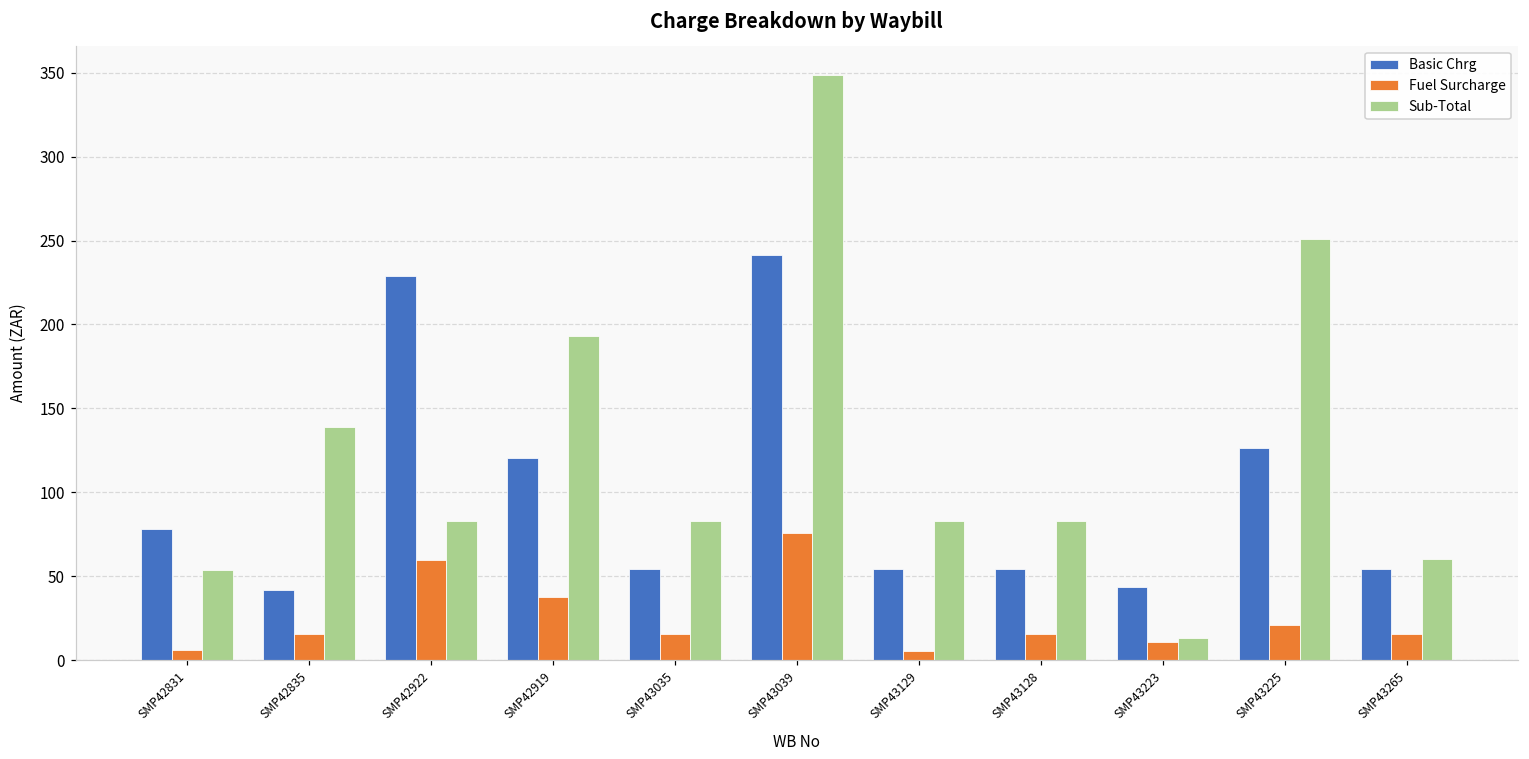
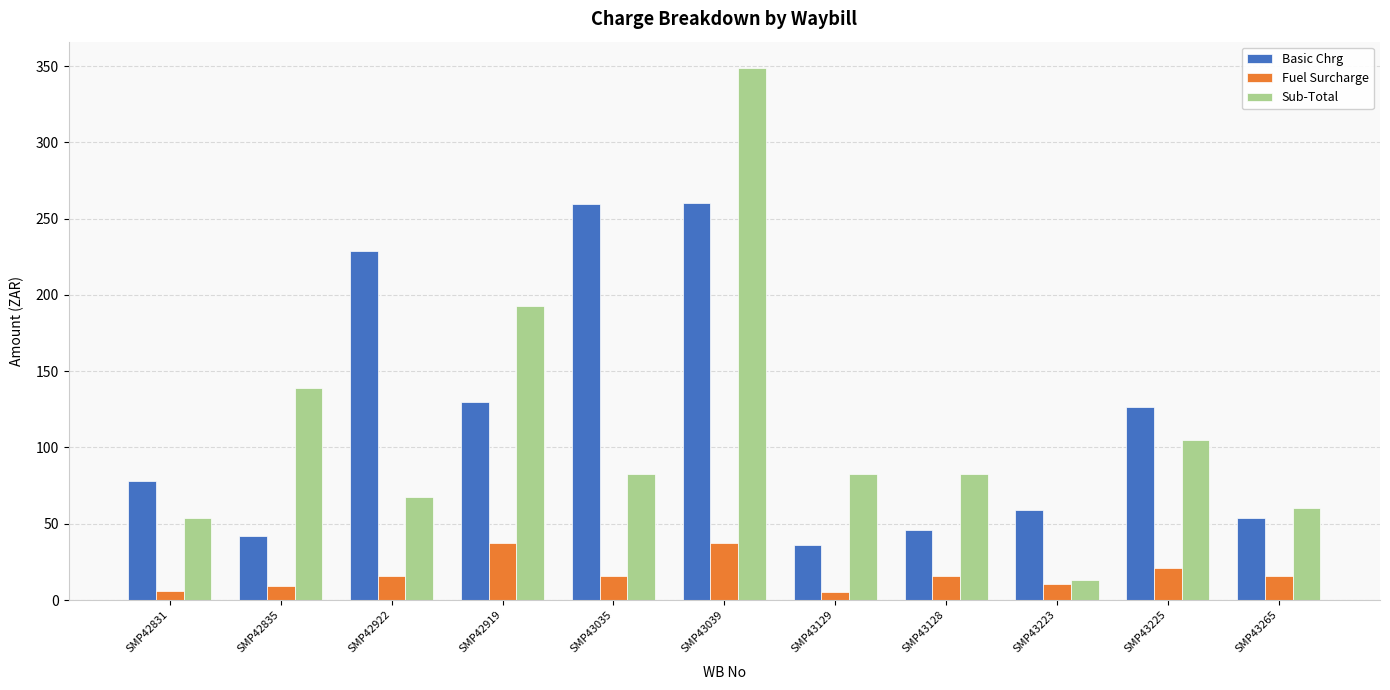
Fuel Surcharge, SMP42835: 16 -> 9
Fuel Surcharge, SMP42922: 60 -> 16
Sub-Total, SMP42922: 83 -> 67
Basic Chrg, SMP42919: 120 -> 130
Basic Chrg, SMP43035: 54 -> 259
Basic Chrg, SMP43039: 242 -> 260
Fuel Surcharge, SMP43039: 75 -> 38
Basic Chrg, SMP43129: 54 -> 36
Basic Chrg, SMP43128: 54 -> 46
Basic Chrg, SMP43223: 43 -> 59
Sub-Total, SMP43225: 251 -> 105
